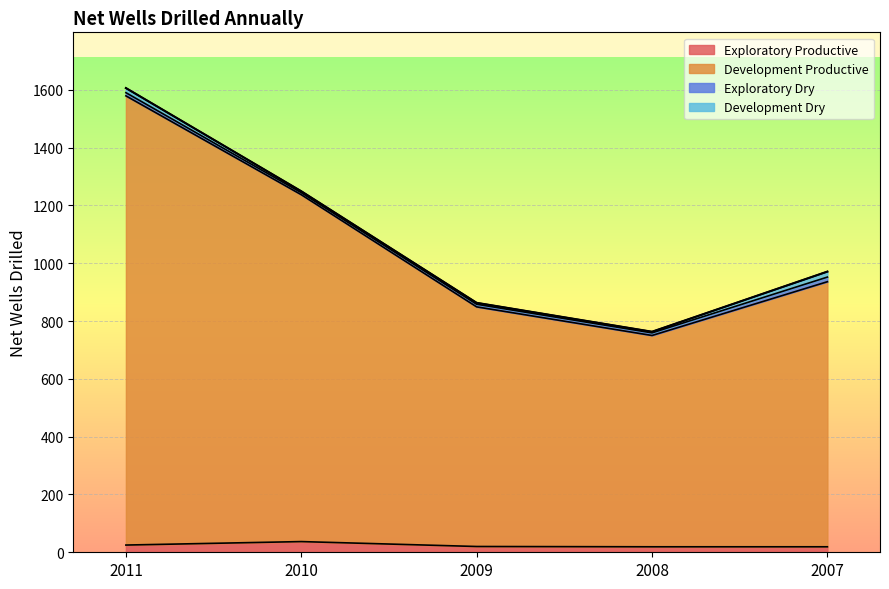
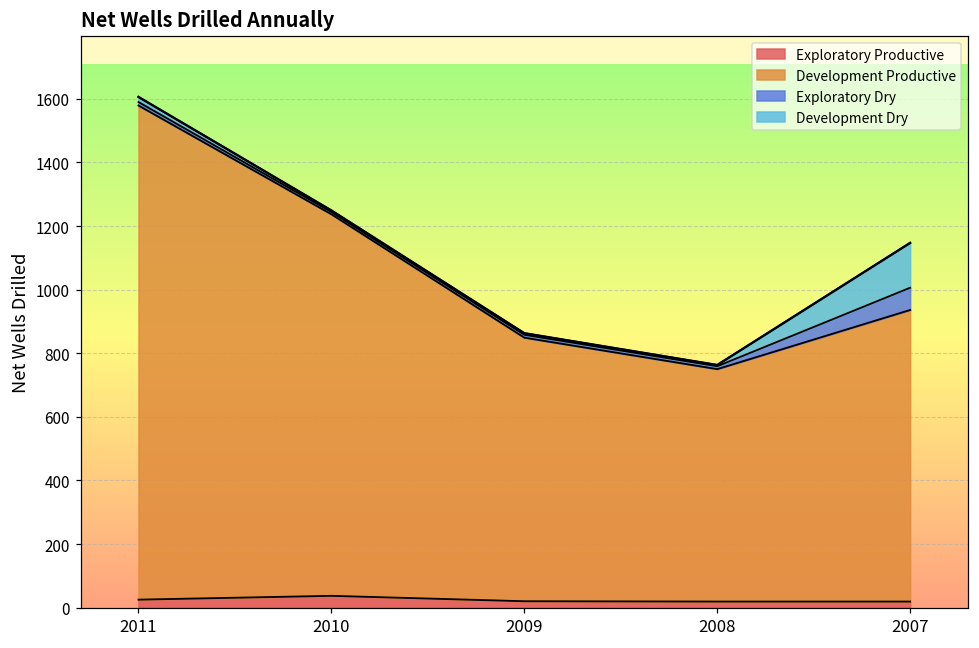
Exploratory Dry, 2007: 20 -> 70
Development Dry, 2007: 20 -> 140
